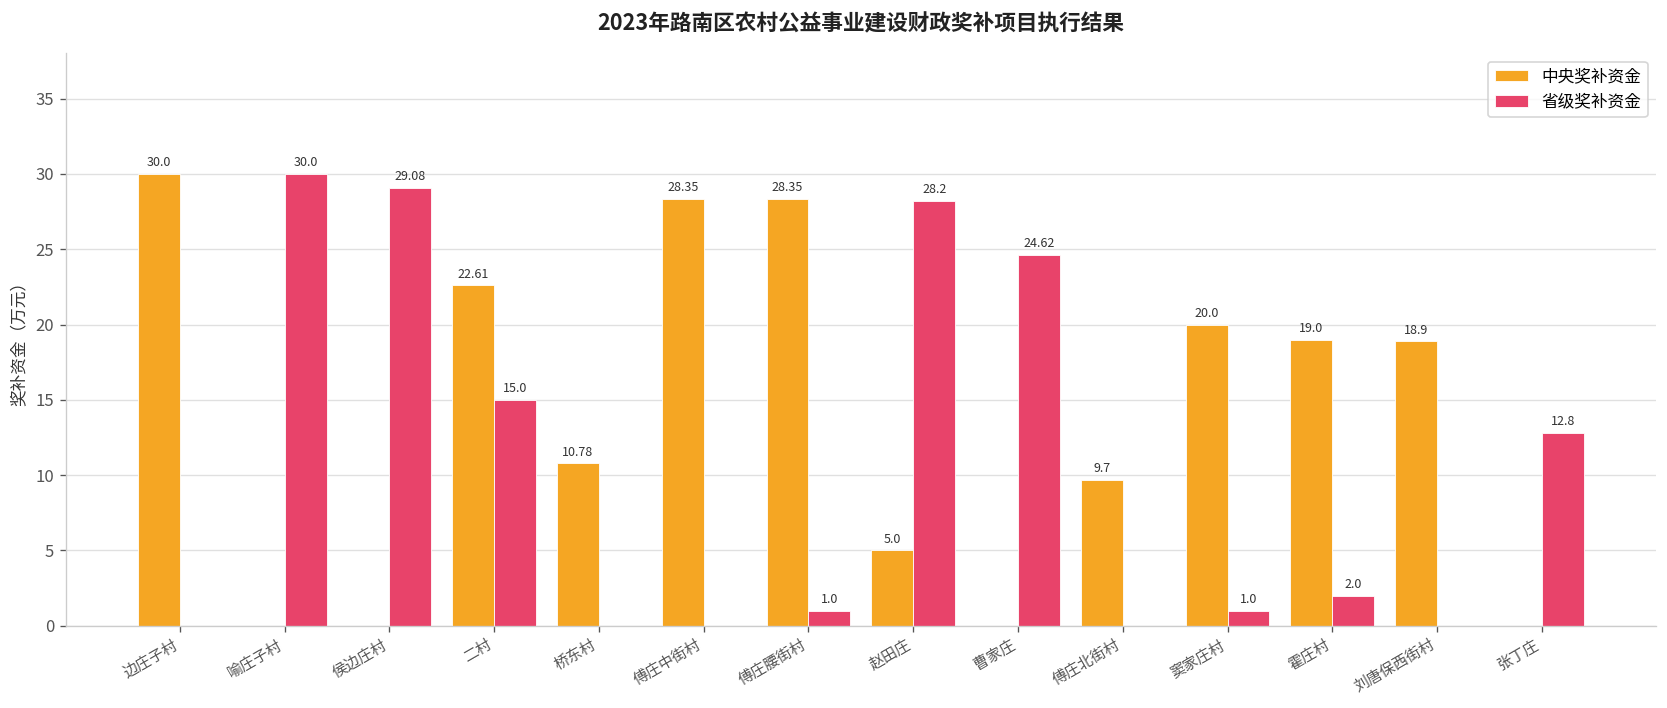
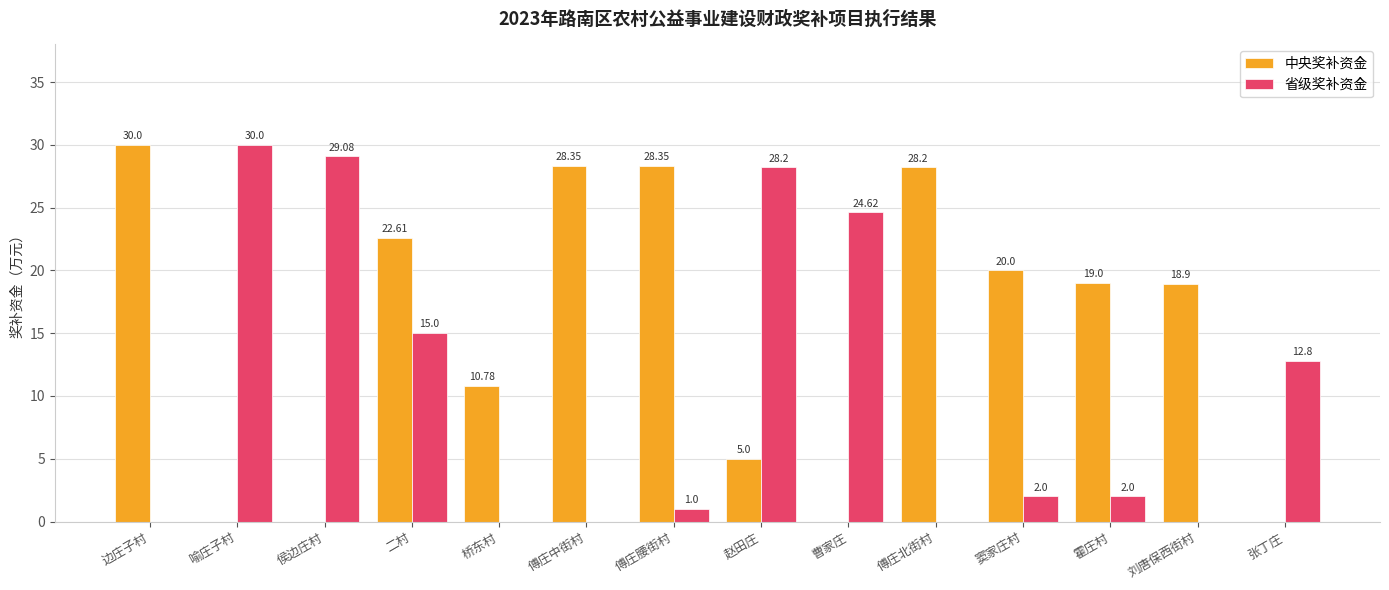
中央奖补资金, 傅庄北街村: 9.7 -> 28.2
省级奖补资金, 窦家庄村: 1.0 -> 2.0
